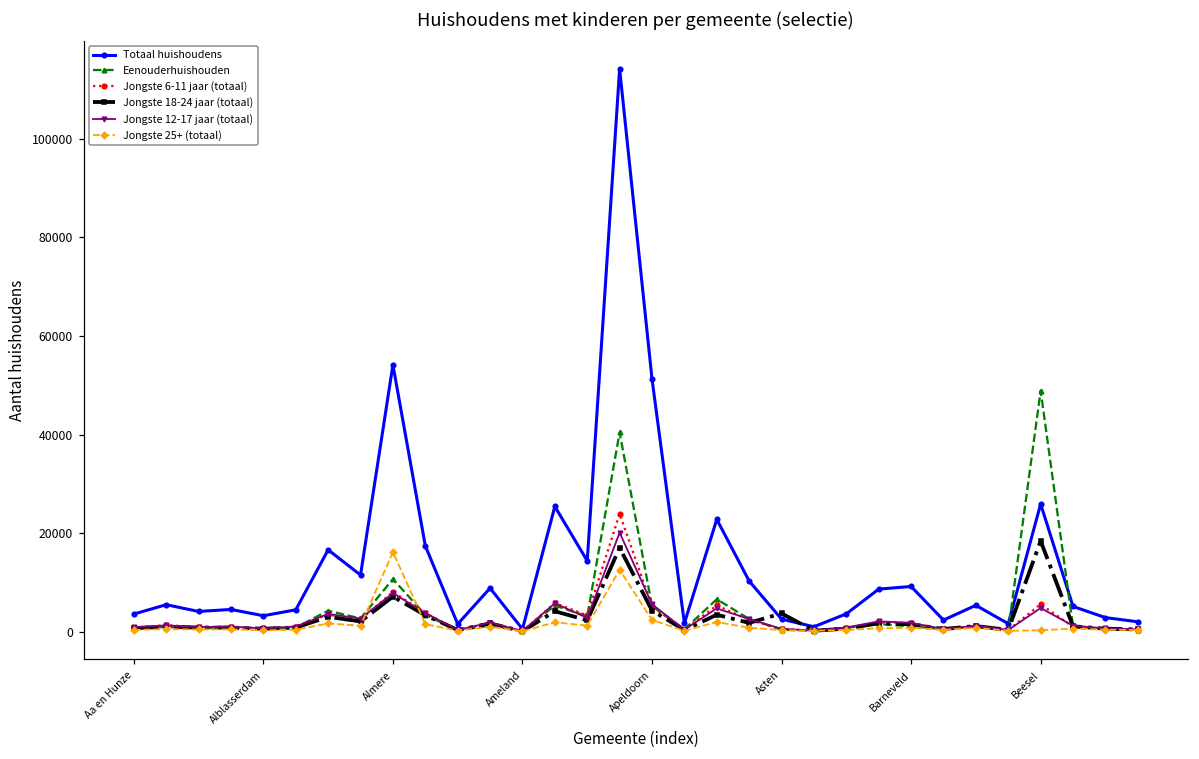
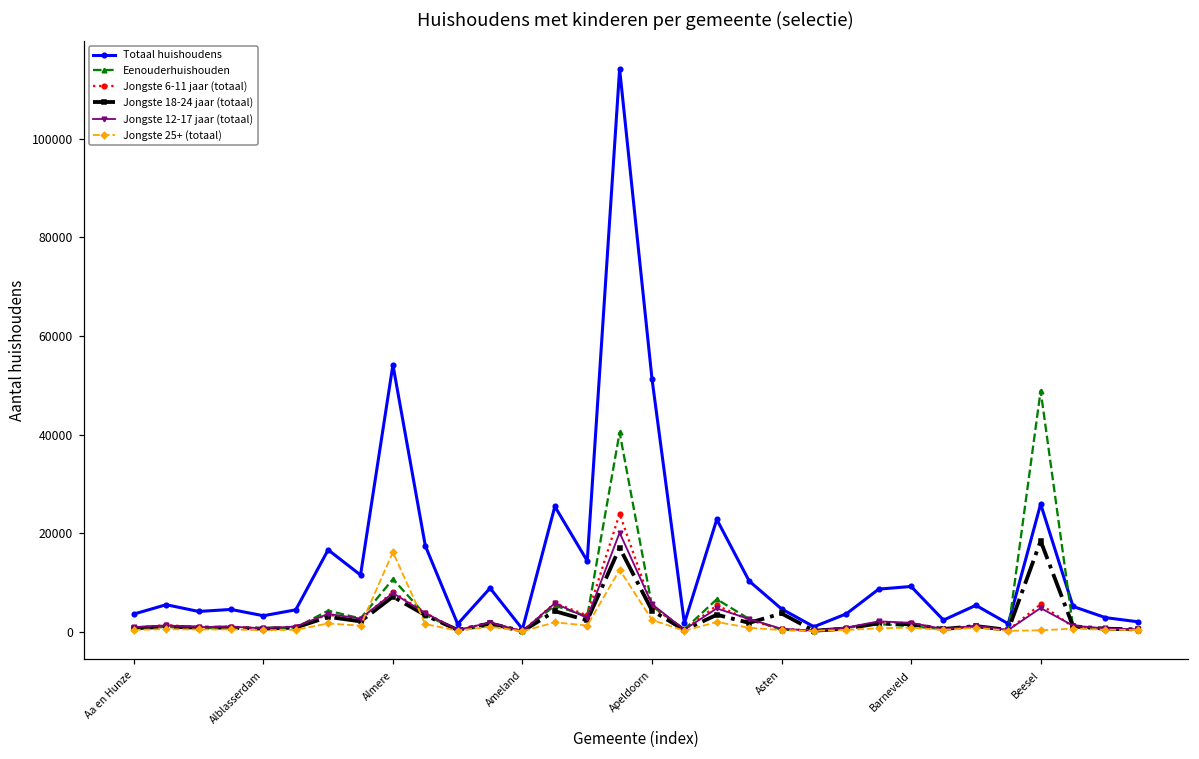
Totaal huishoudens, Asten: 3000 -> 5000
